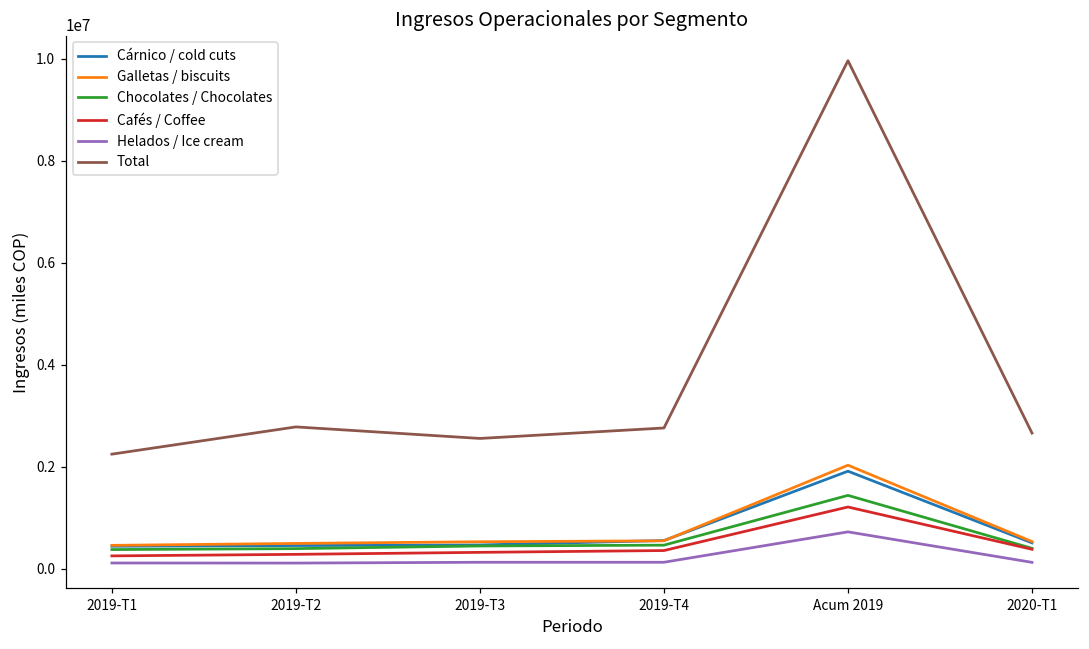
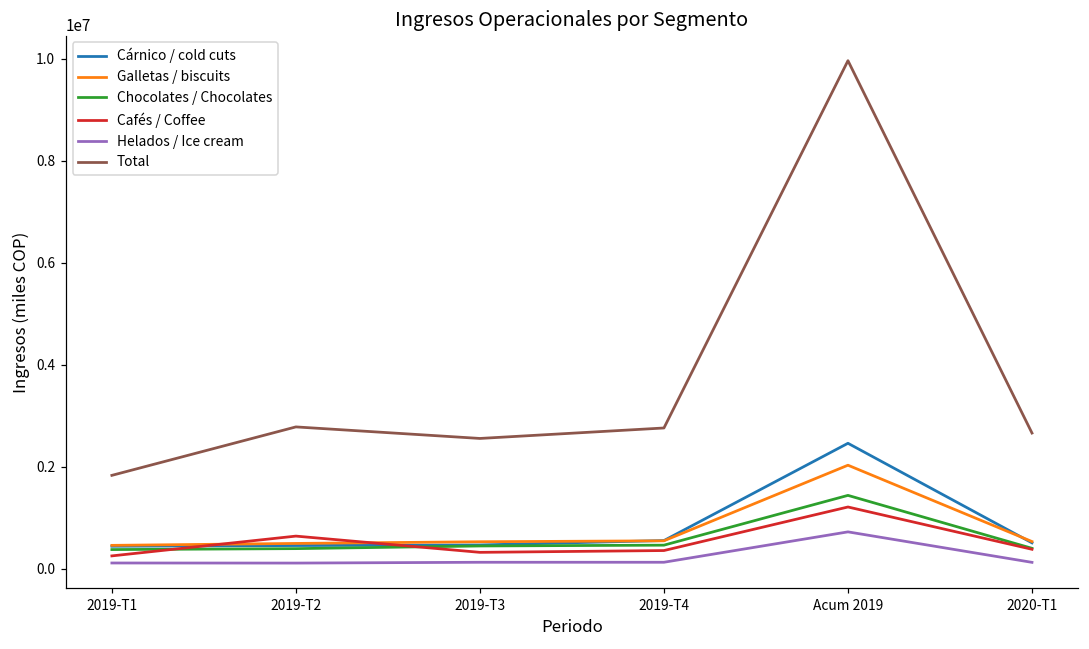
Total, 2019-T1: 2200000 -> 1800000
Cafés / Coffee, 2019-T2: 300000 -> 600000
Cárnico / cold cuts, Acum 2019: 1900000 -> 2500000
